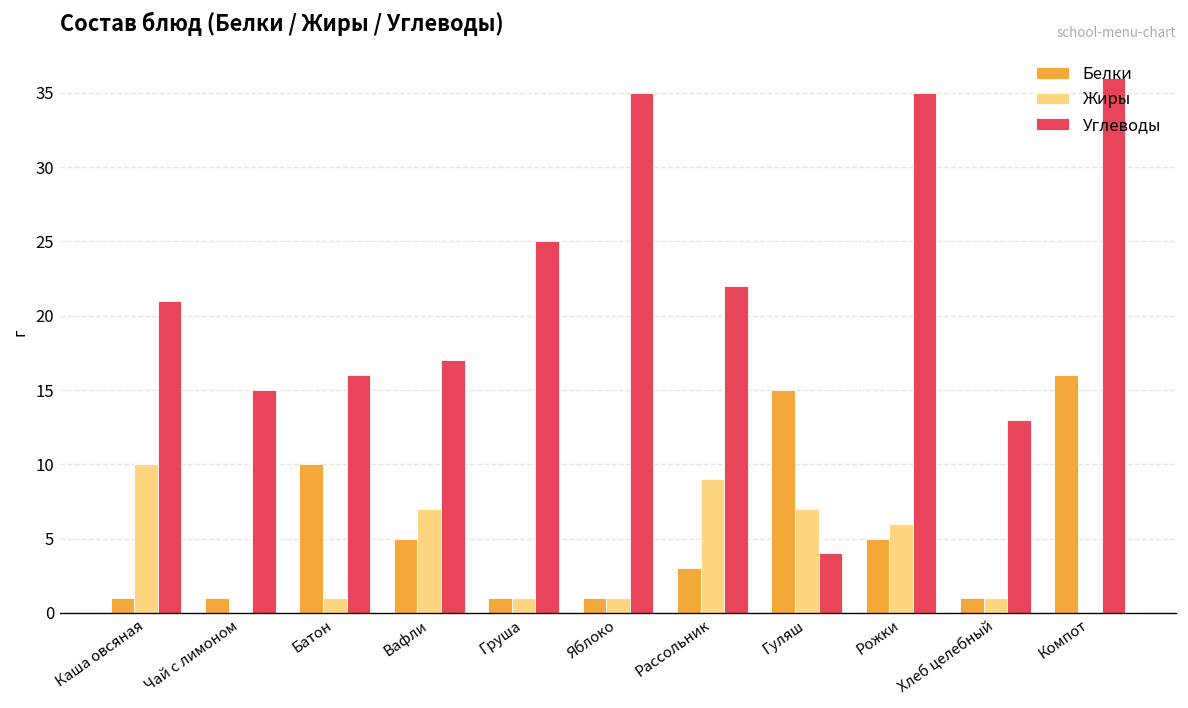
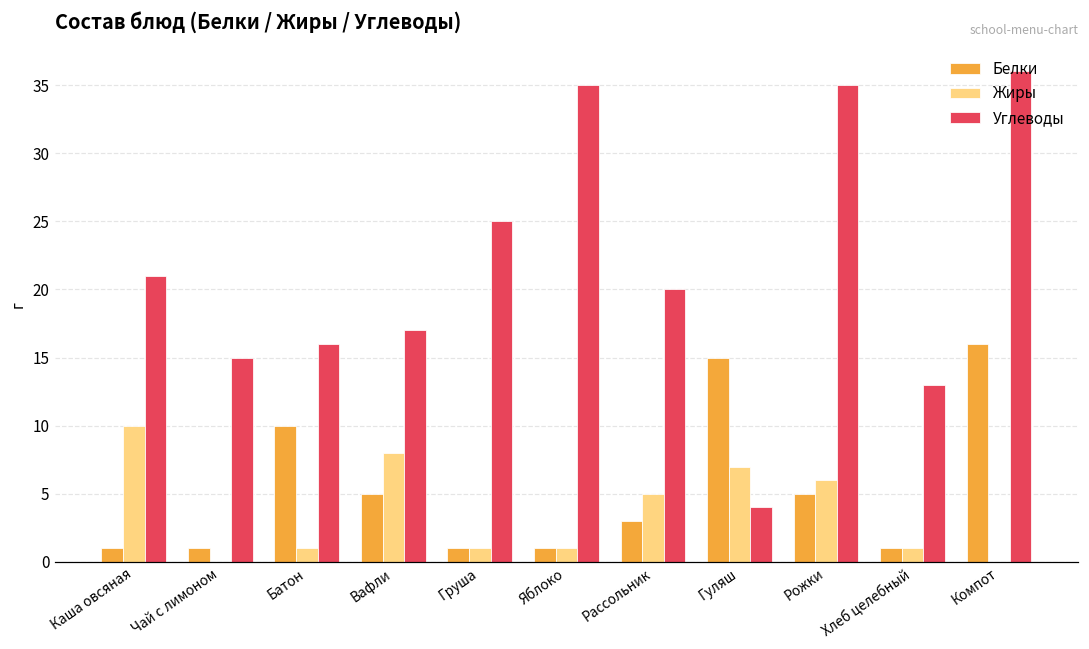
Жиры, Вафли: 7 -> 8
Жиры, Рассольник: 9 -> 5
Углеводы, Рассольник: 22 -> 20
